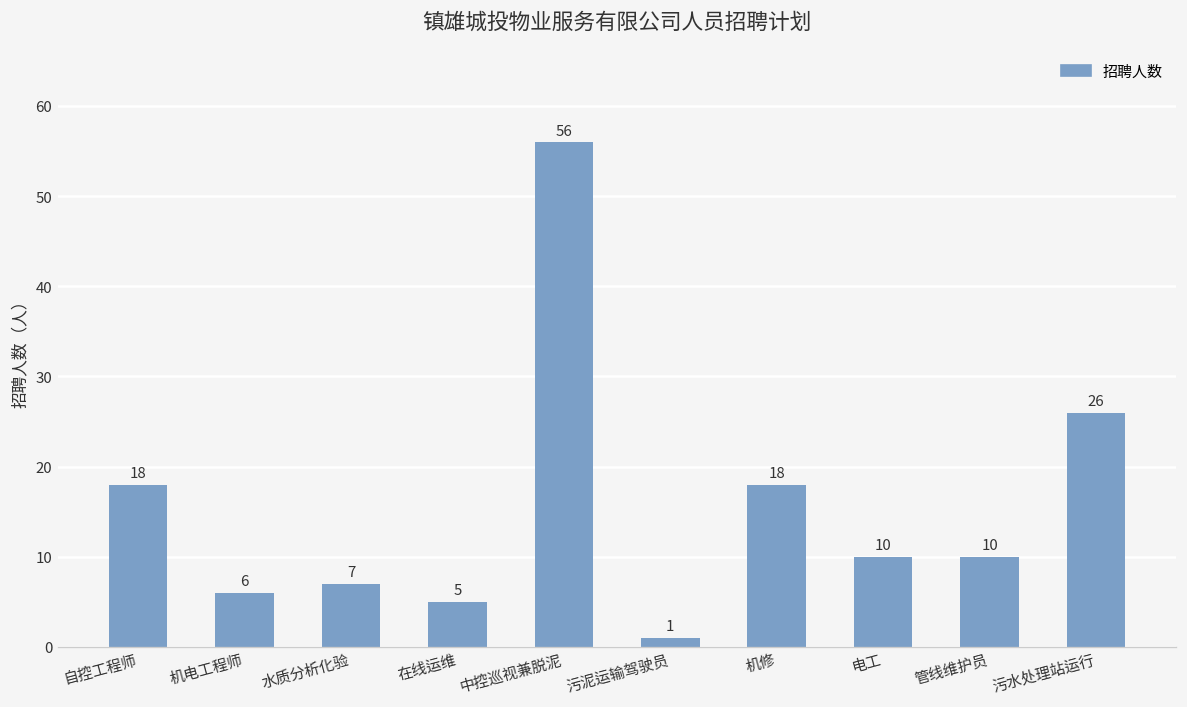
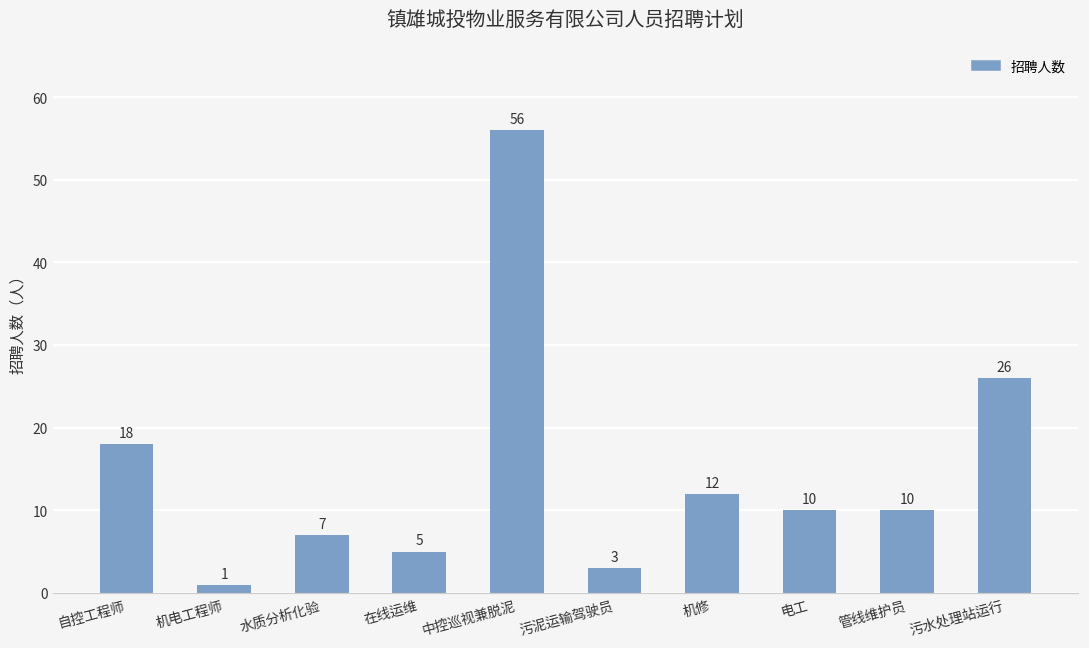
机电工程师: 6 -> 1
污泥运输驾驶员: 1 -> 3
机修: 18 -> 12
